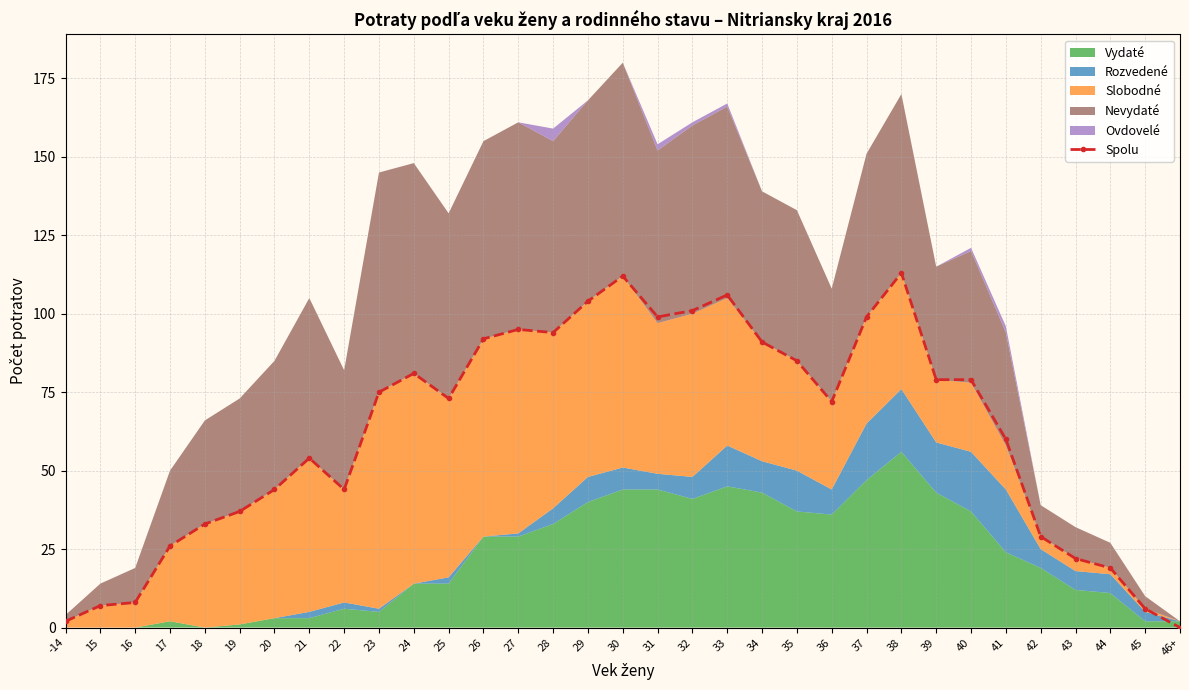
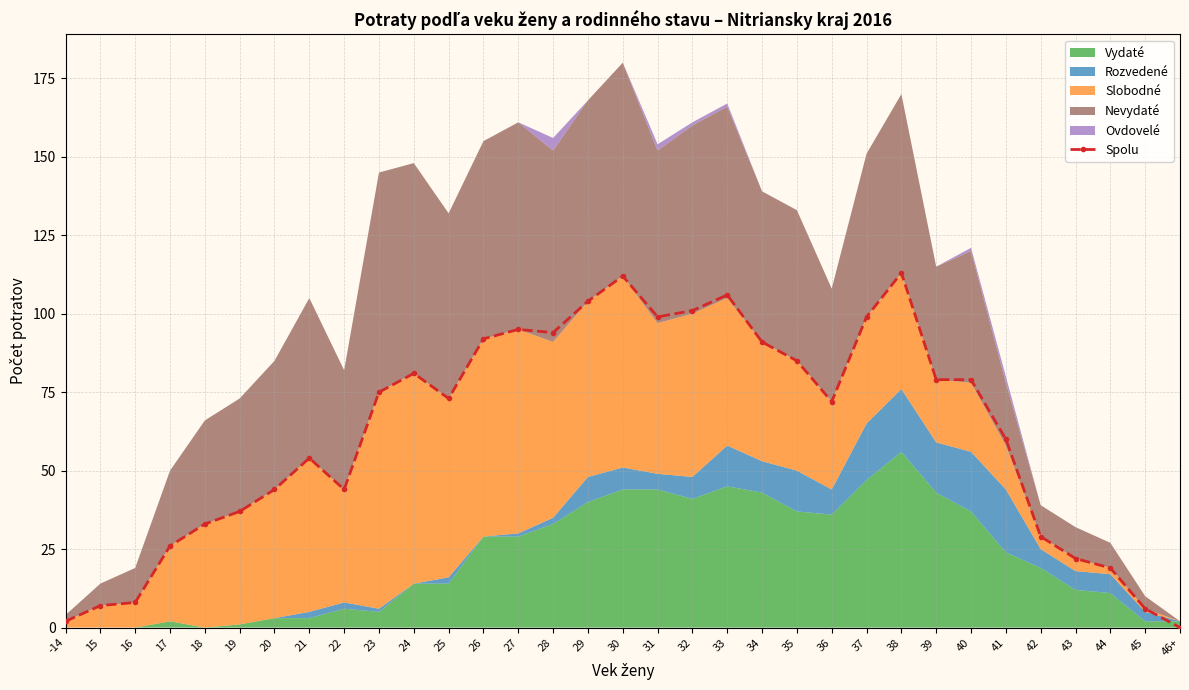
Rozvedené, 28: 5 -> 2
Nevydaté, 41: 36 -> 20
